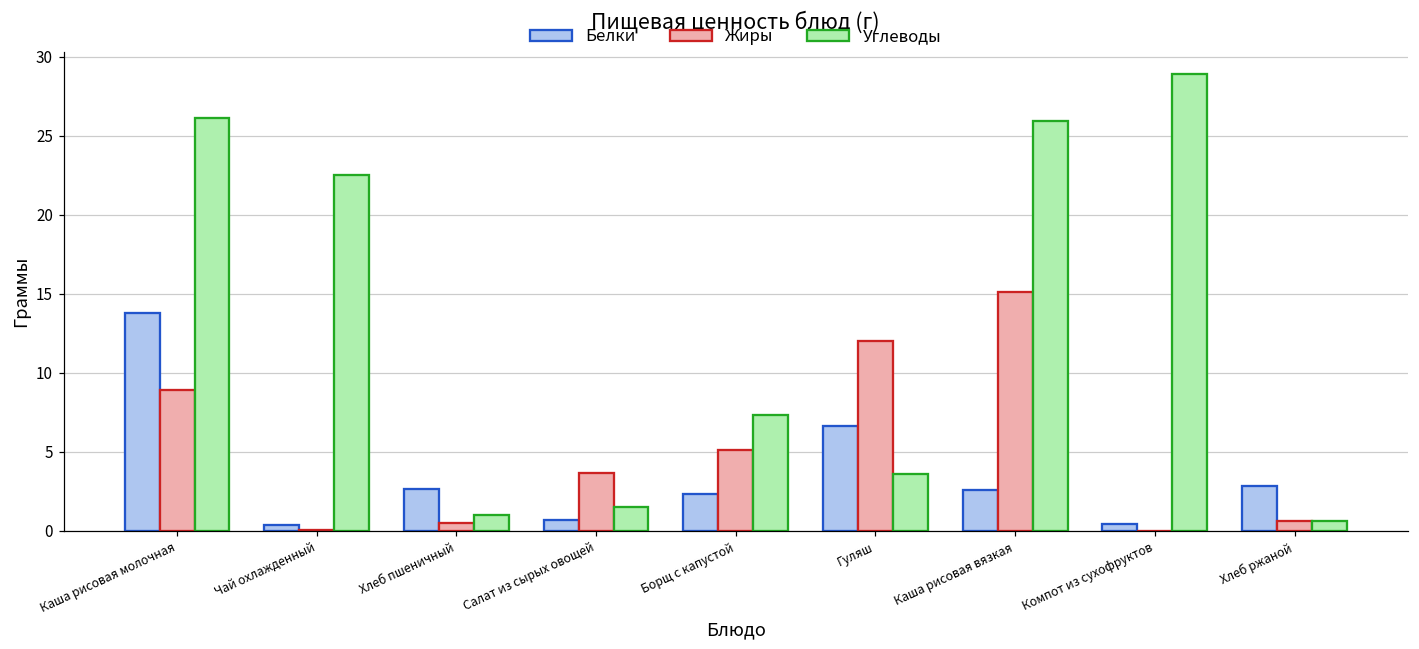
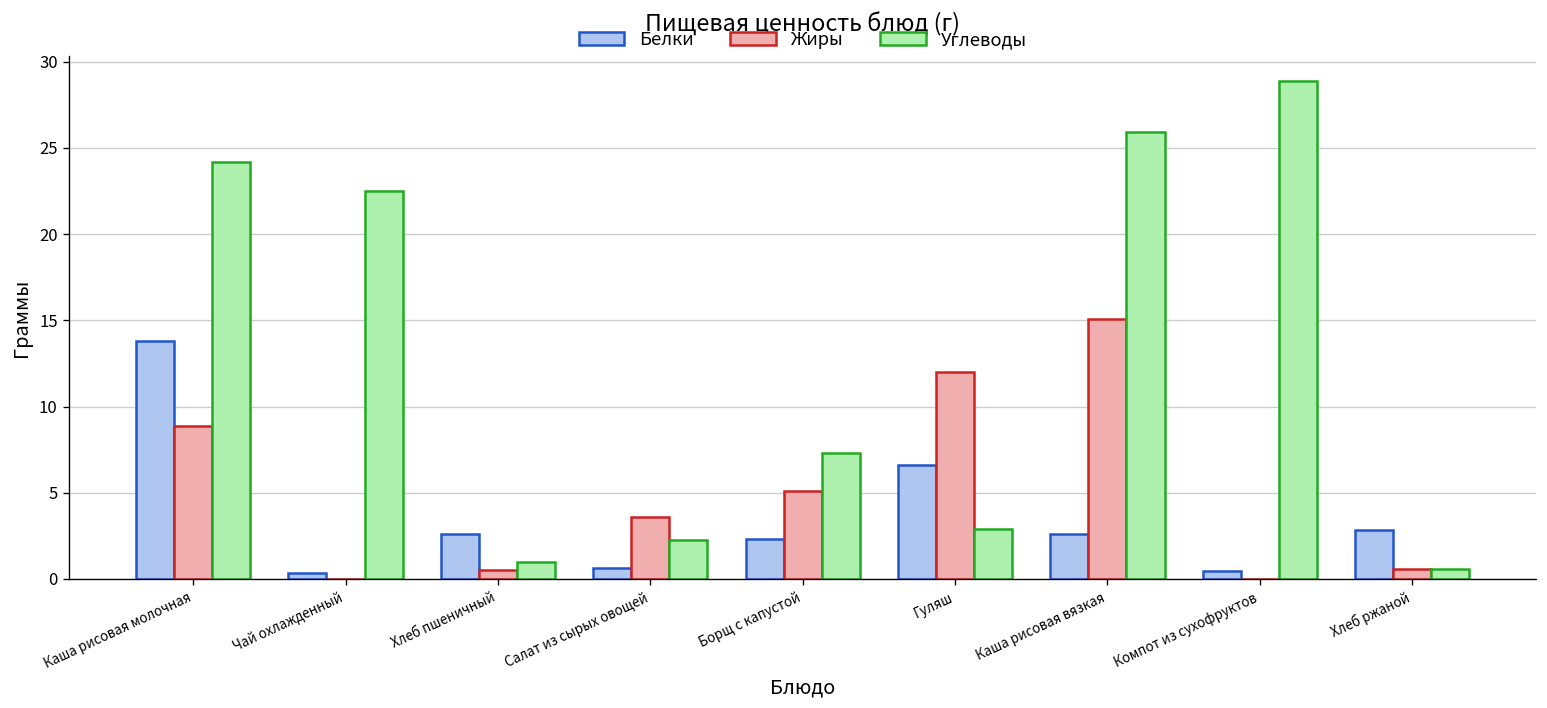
Углеводы, Каша рисовая молочная: 26.1 -> 24.2
Углеводы, Салат из сырых овощей: 1.5 -> 2.3
Углеводы, Гуляш: 3.6 -> 2.9
